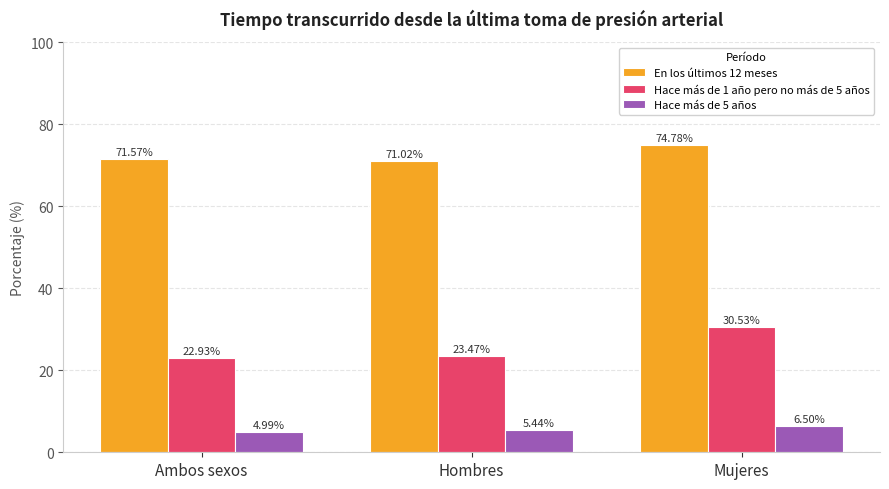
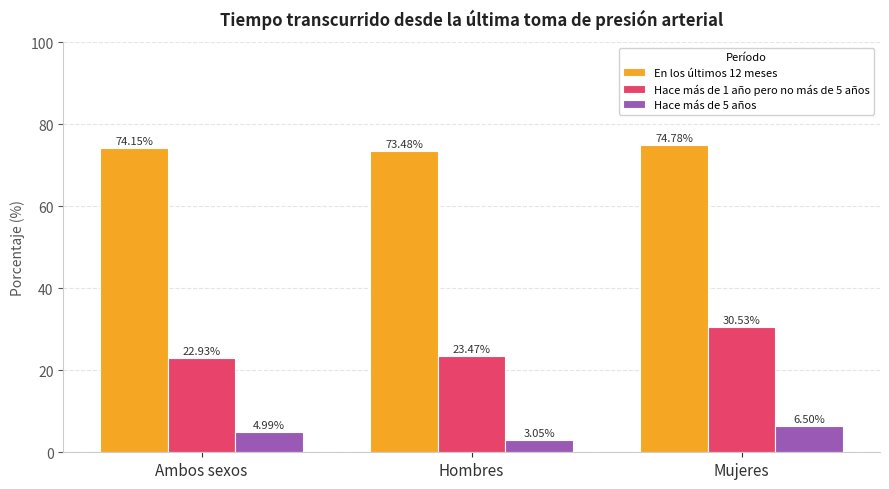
En los últimos 12 meses, Ambos sexos: 71.57% -> 74.15%
En los últimos 12 meses, Hombres: 71.02% -> 73.48%
Hace más de 5 años, Hombres: 5.44% -> 3.05%
